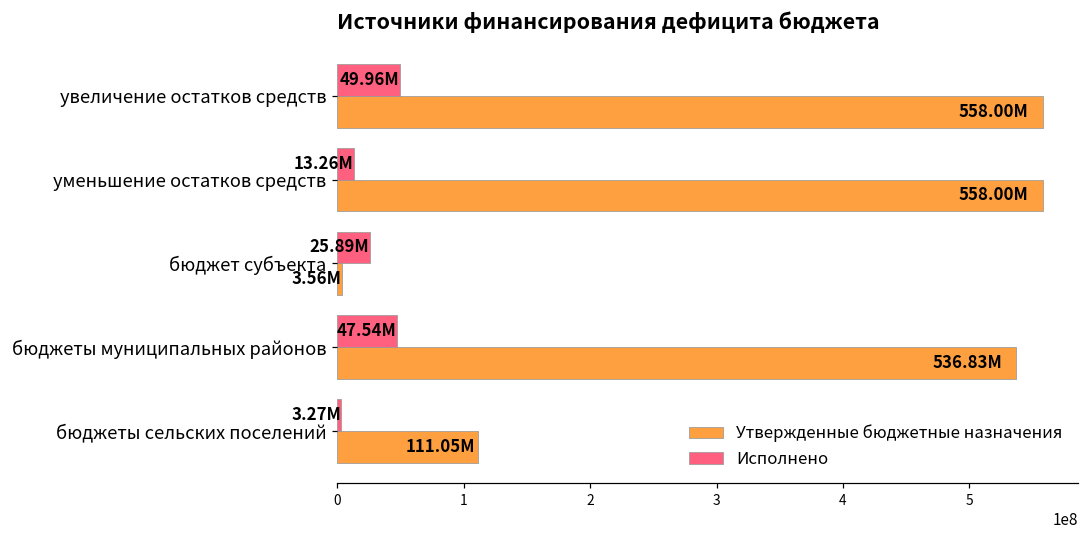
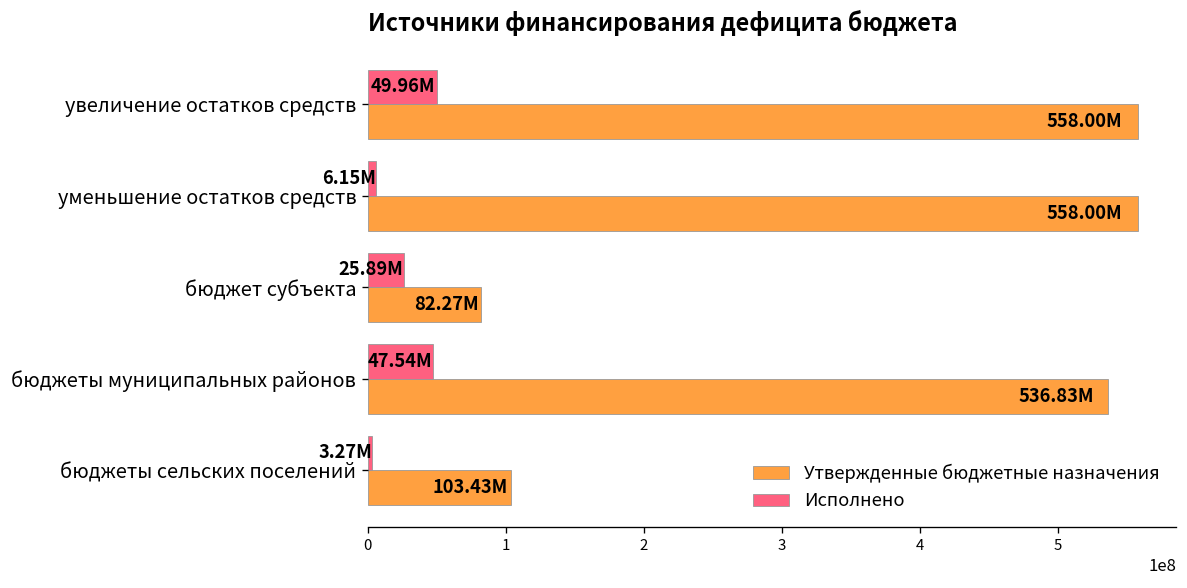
Исполнено, уменьшение остатков средств: 13.26M -> 6.15M
Утвержденные бюджетные назначения, бюджет субъекта: 3.56M -> 82.27M
Утвержденные бюджетные назначения, бюджеты сельских поселений: 111.05M -> 103.43M
